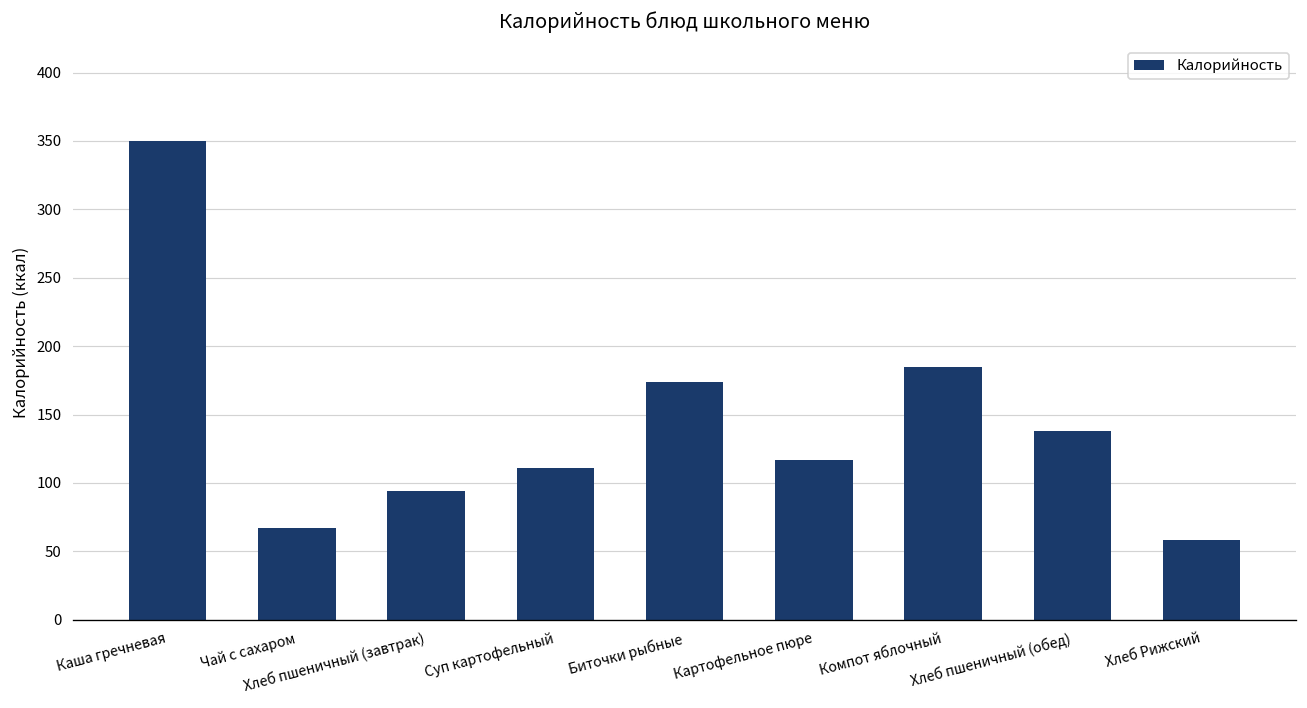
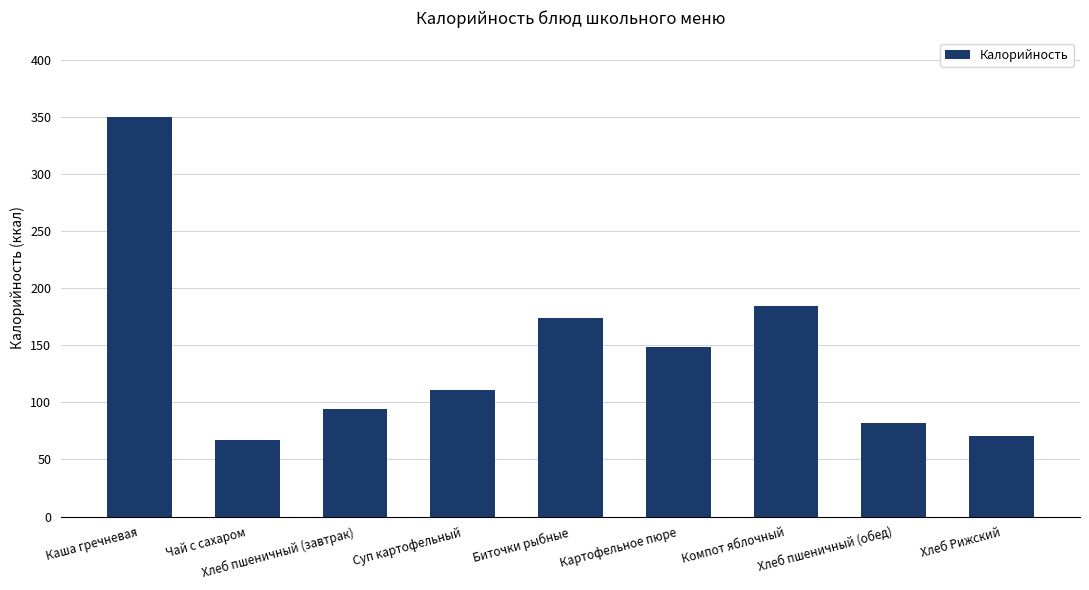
Картофельное пюре: 117 -> 149
Хлеб пшеничный (обед): 138 -> 82
Хлеб Рижский: 58 -> 71
